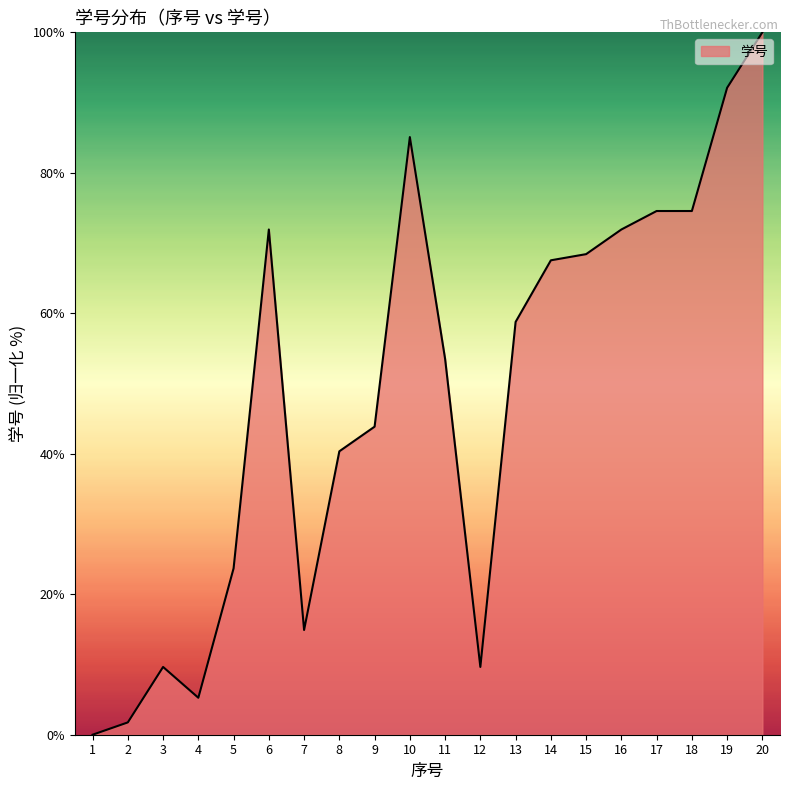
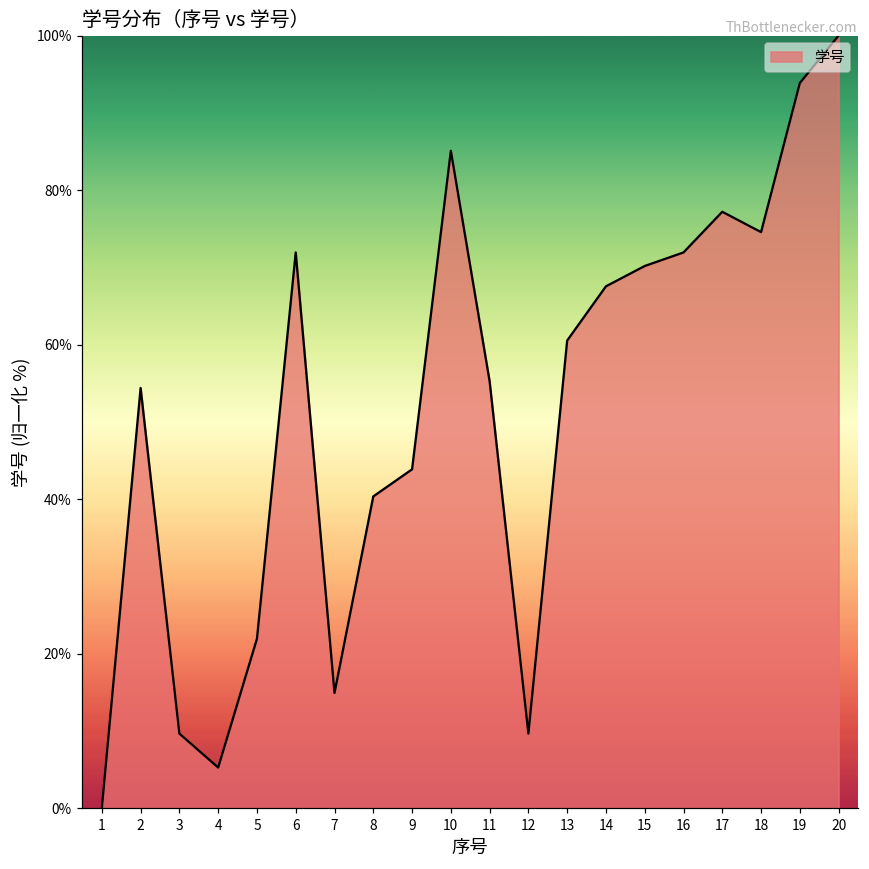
2: 2% -> 54%
5: 24% -> 22%
11: 54% -> 55%
13: 59% -> 61%
15: 68% -> 70%
17: 75% -> 77%
19: 92% -> 94%
